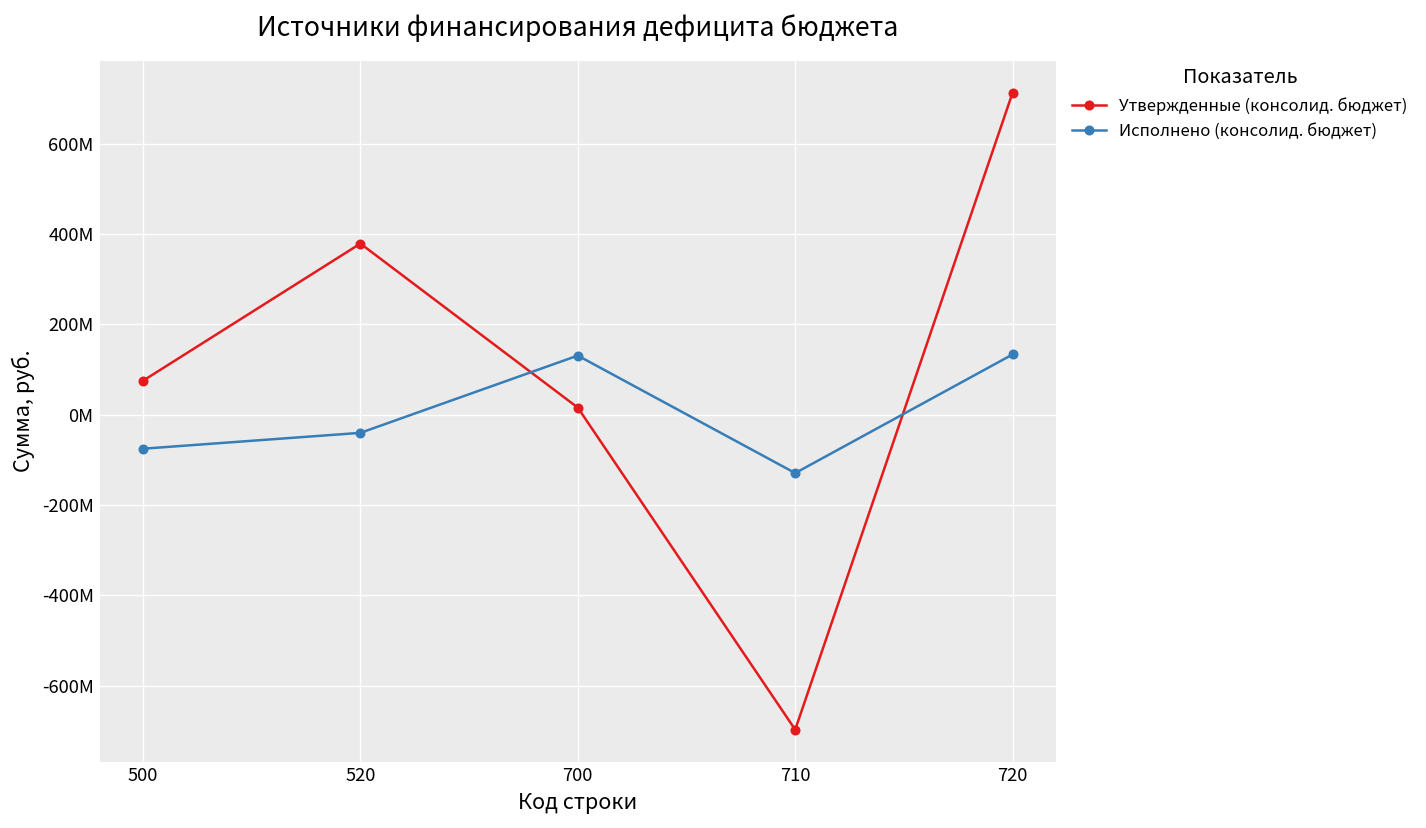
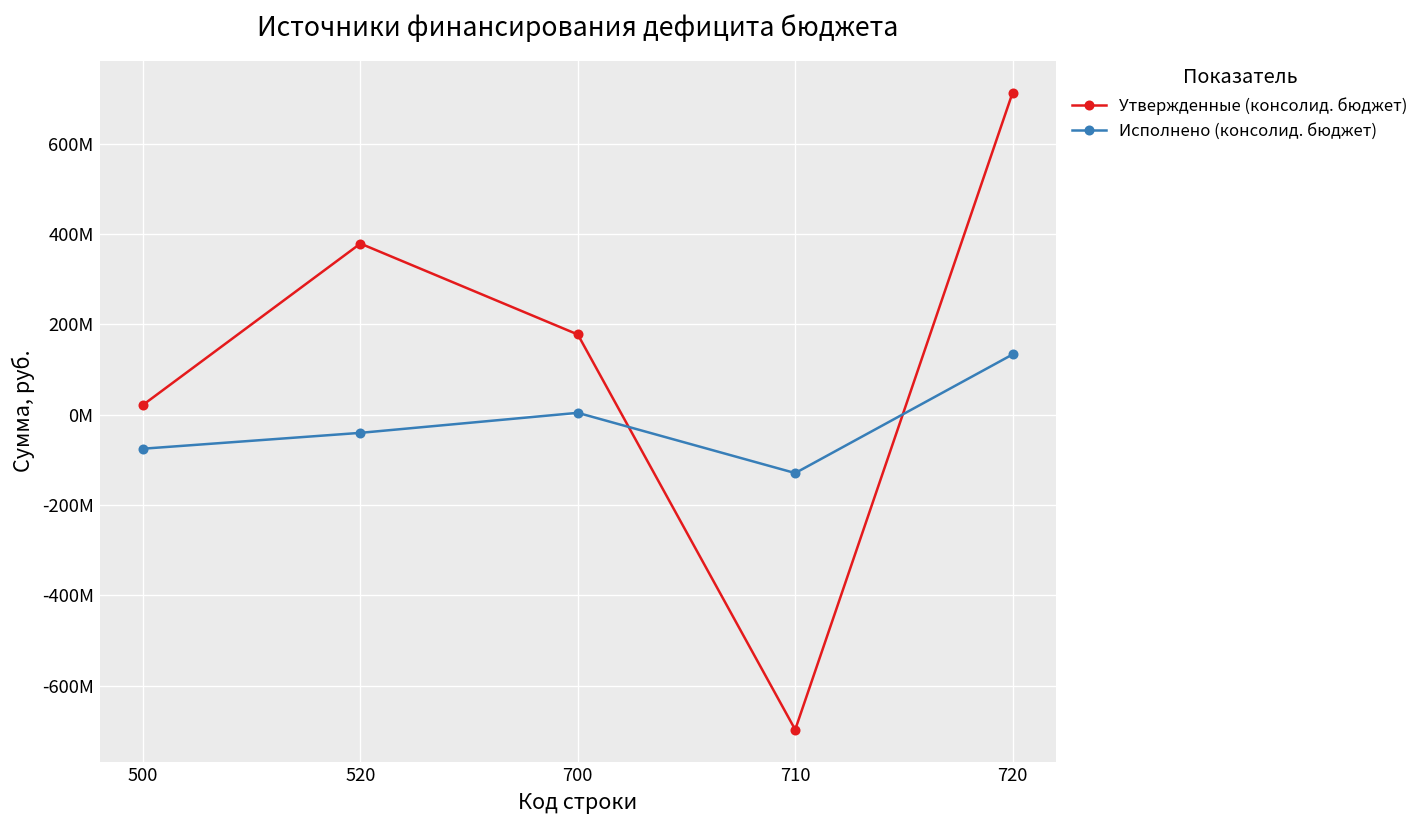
Утвержденные (консолид. бюджет), 500: 80000000 -> 20000000
Утвержденные (консолид. бюджет), 700: 20000000 -> 180000000
Исполнено (консолид. бюджет), 700: 130000000 -> 0
